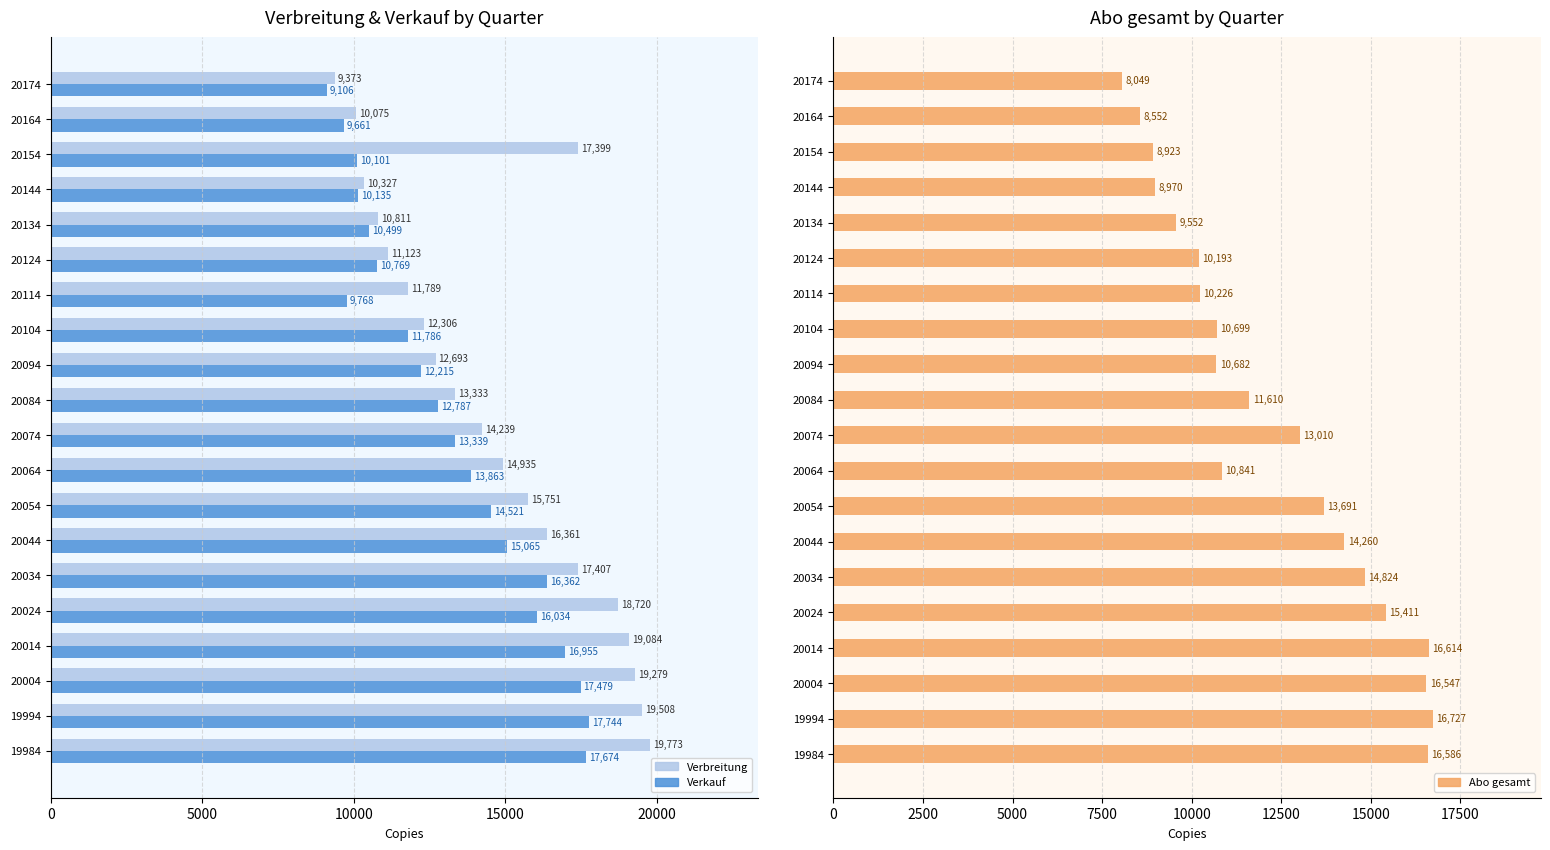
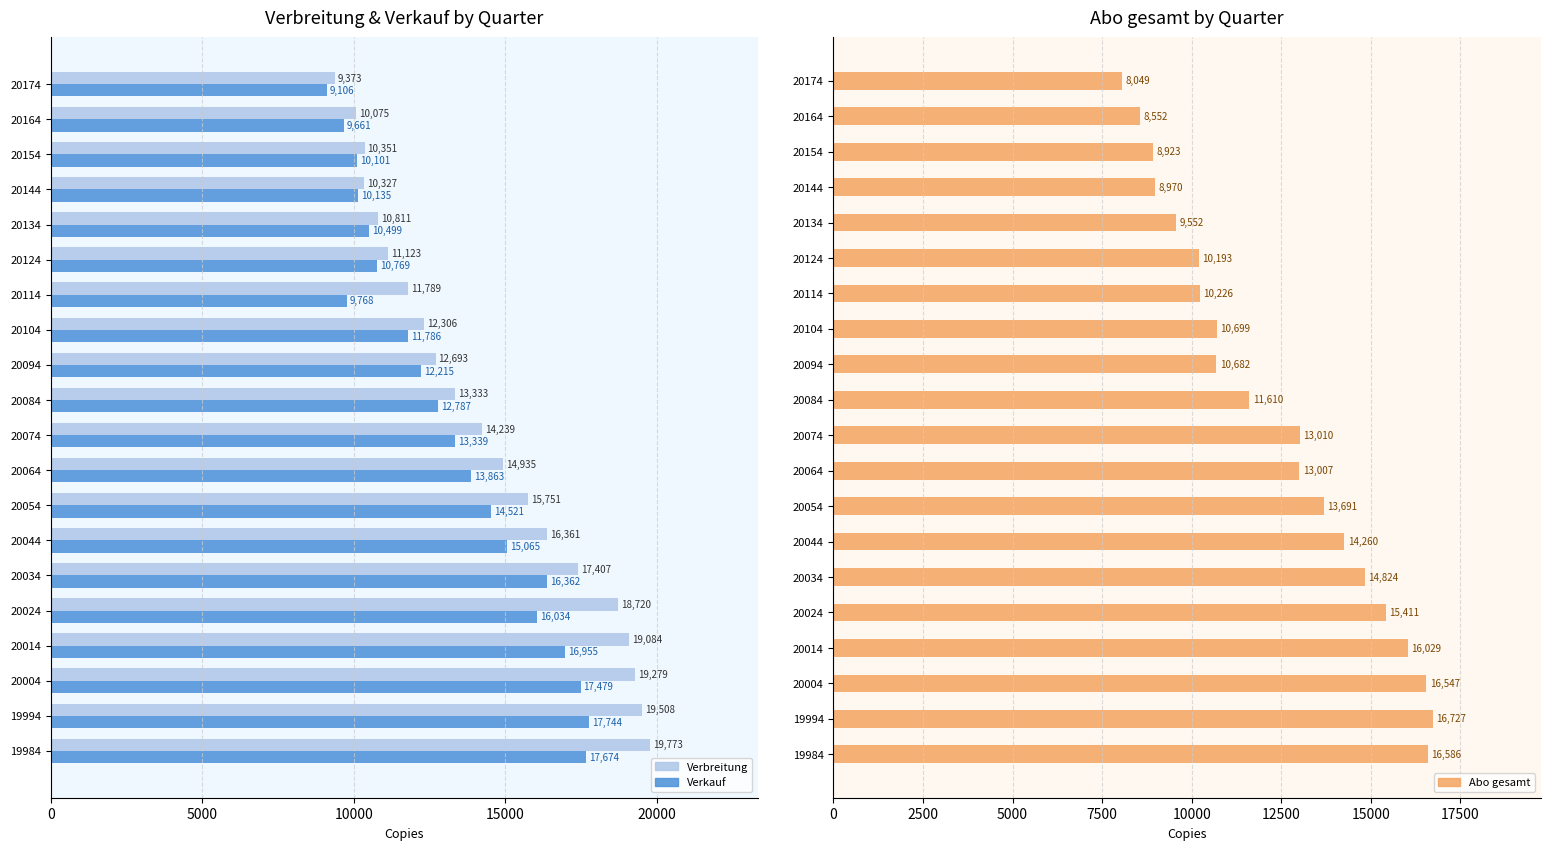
Verbreitung & Verkauf by Quarter, Verbreitung, 20154: 17,399 -> 10,351
Abo gesamt by Quarter, 20064: 10,841 -> 13,007
Abo gesamt by Quarter, 20014: 16,614 -> 16,029
